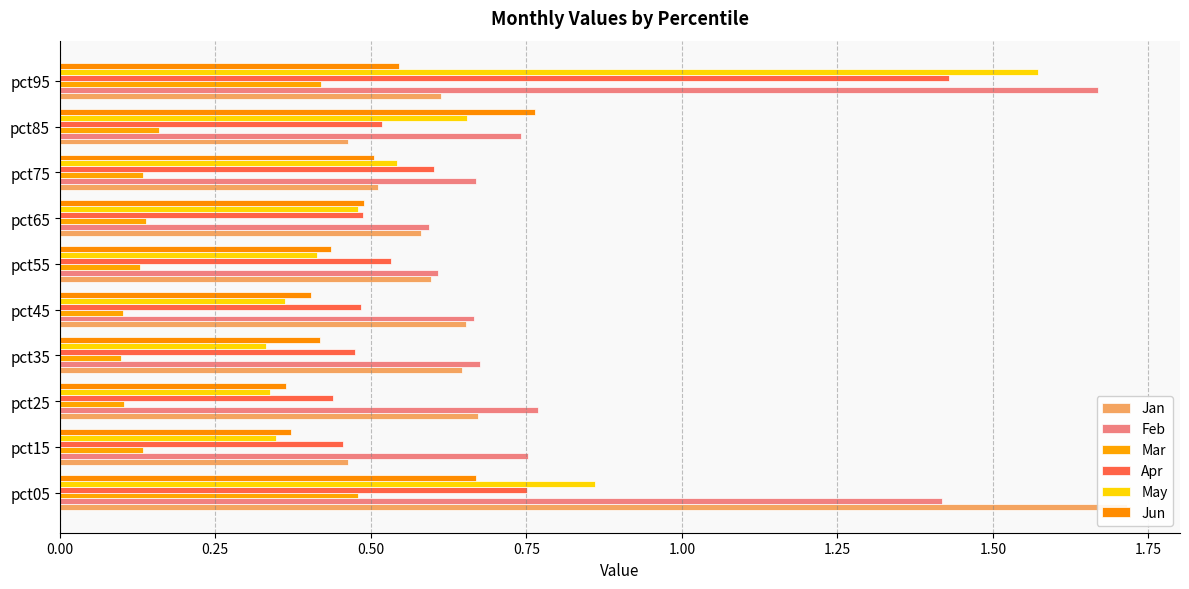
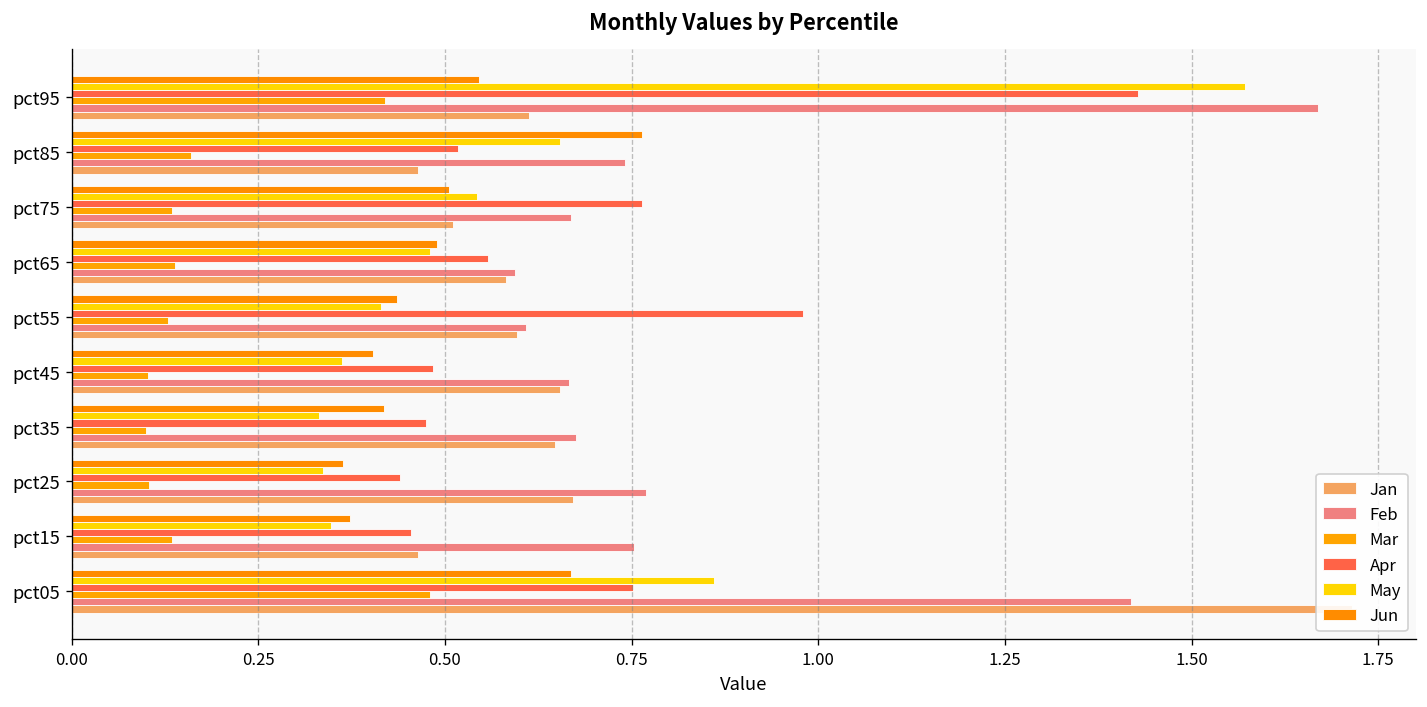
Apr, pct75: 0.60 -> 0.76
Apr, pct65: 0.49 -> 0.56
Apr, pct55: 0.53 -> 0.98
